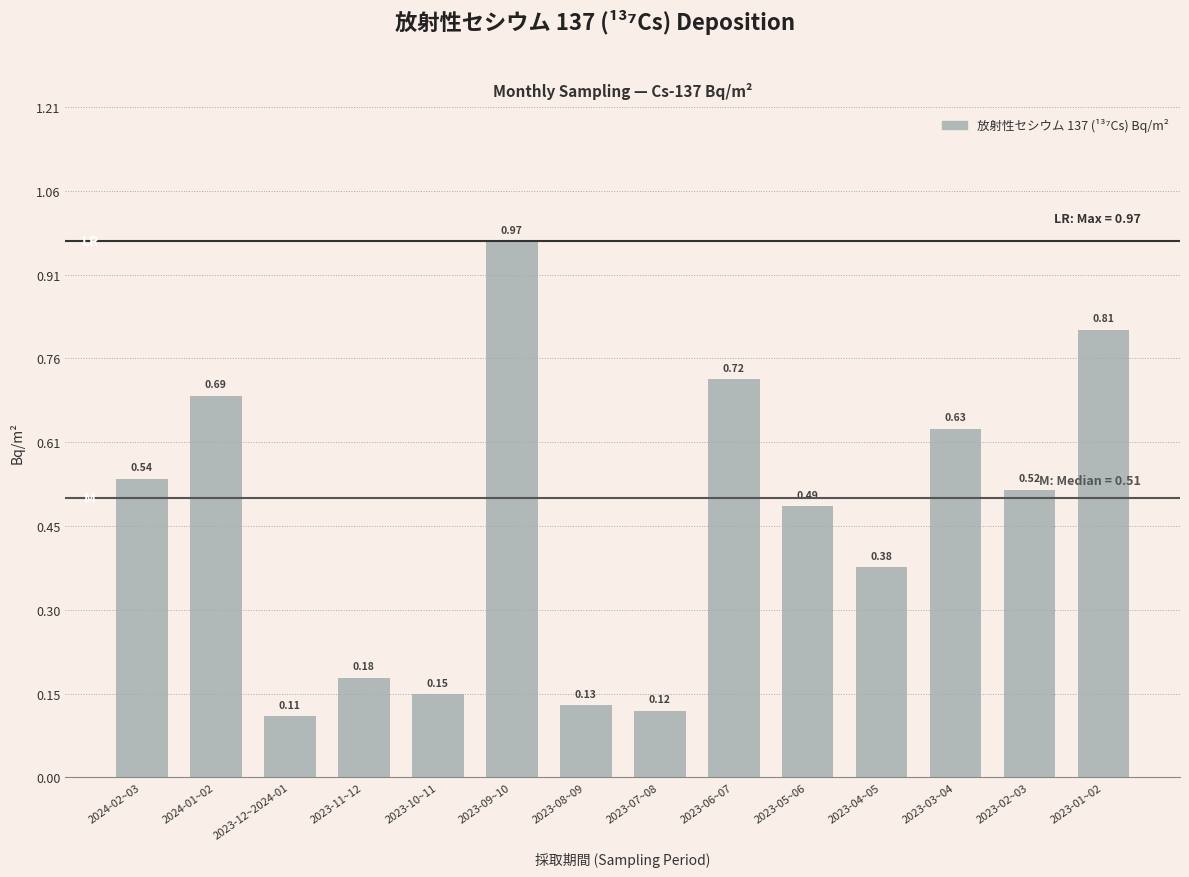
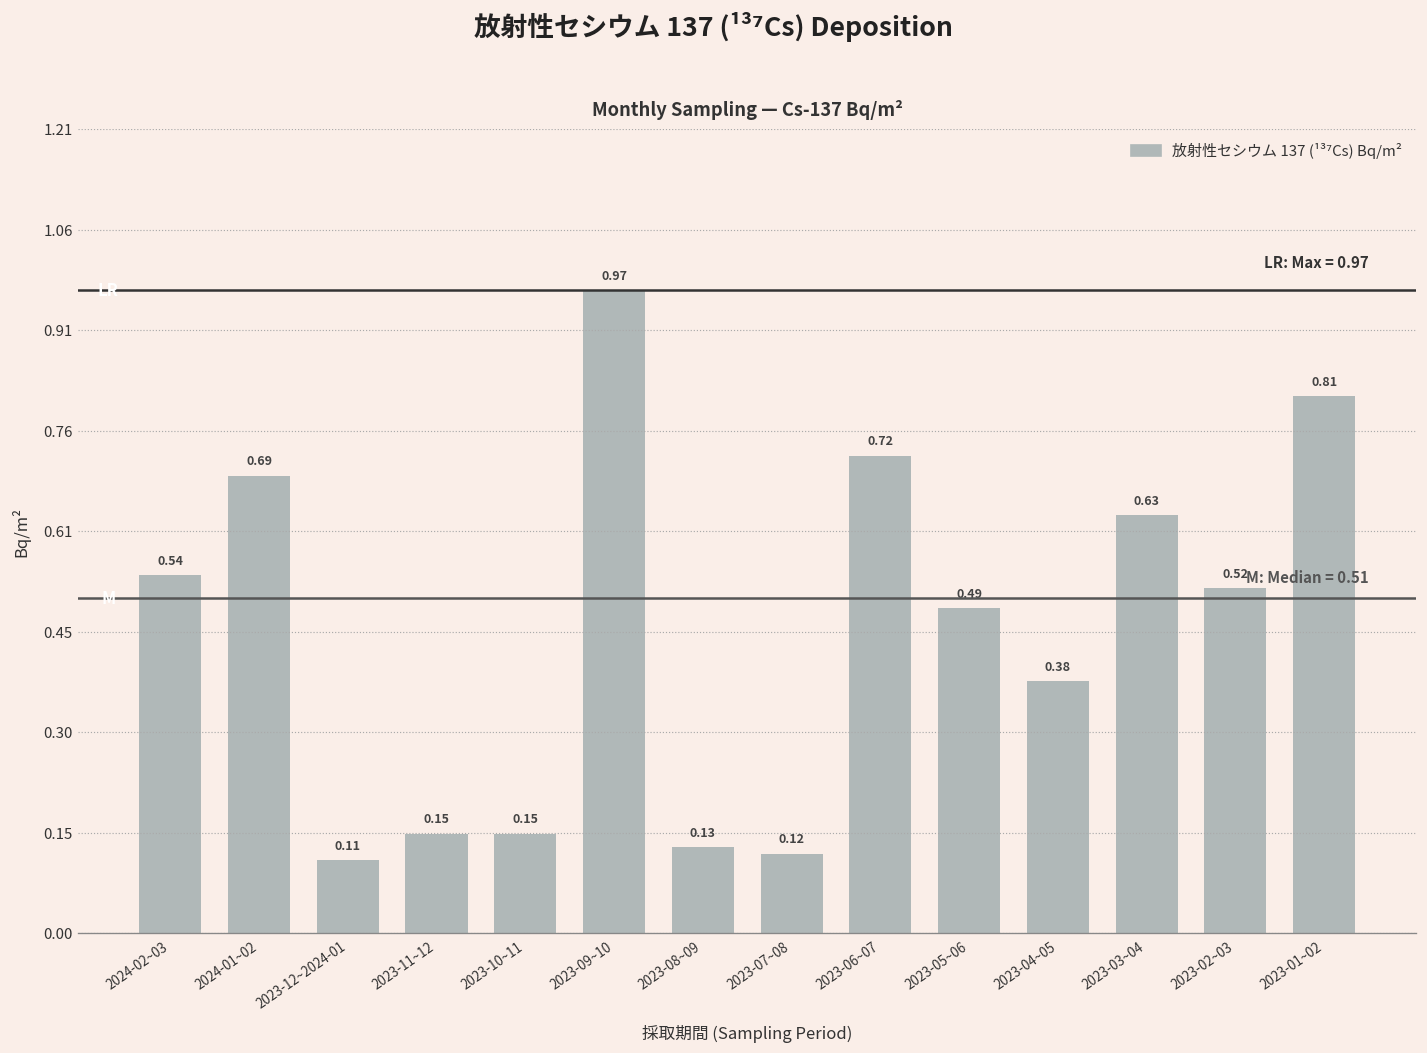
2023-11~12: 0.18 -> 0.15
